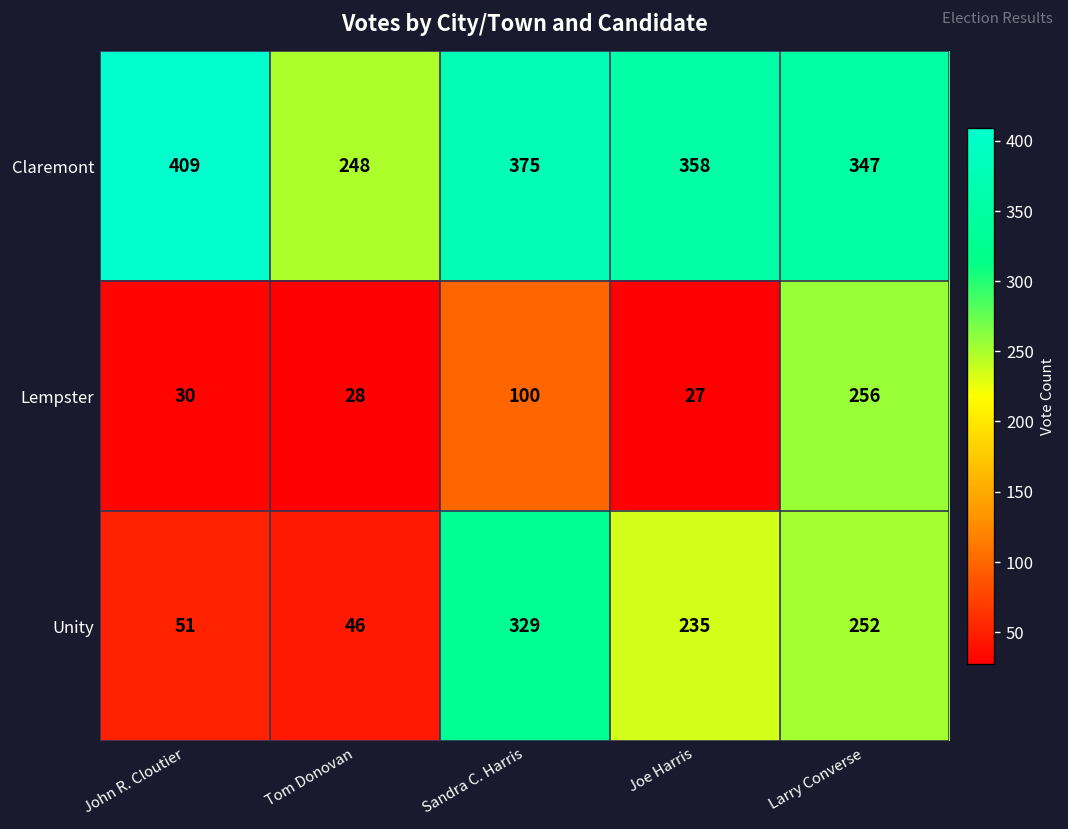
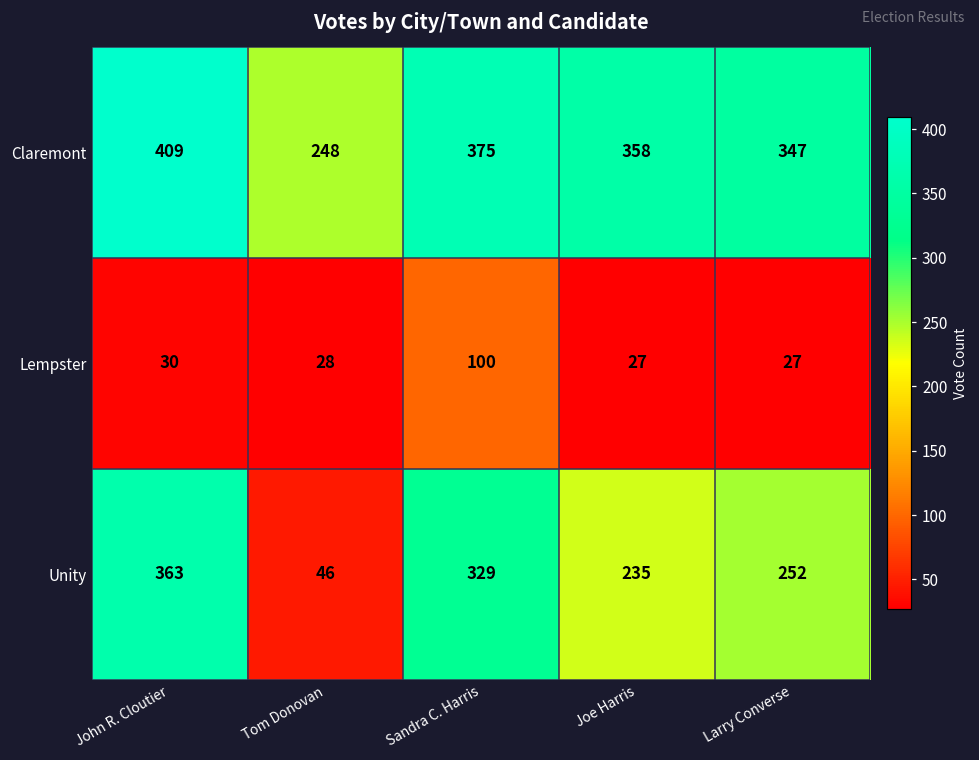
Lempster, Larry Converse: 256 -> 27
Unity, John R. Cloutier: 51 -> 363
